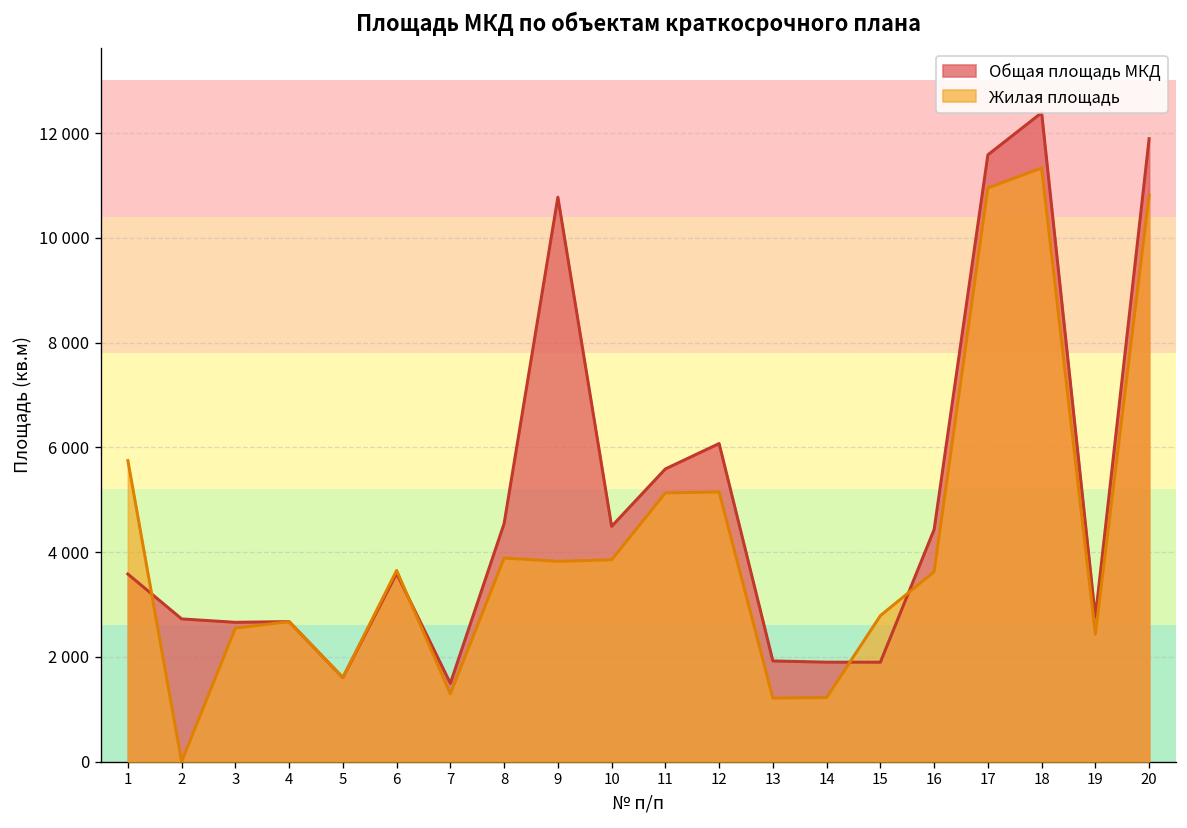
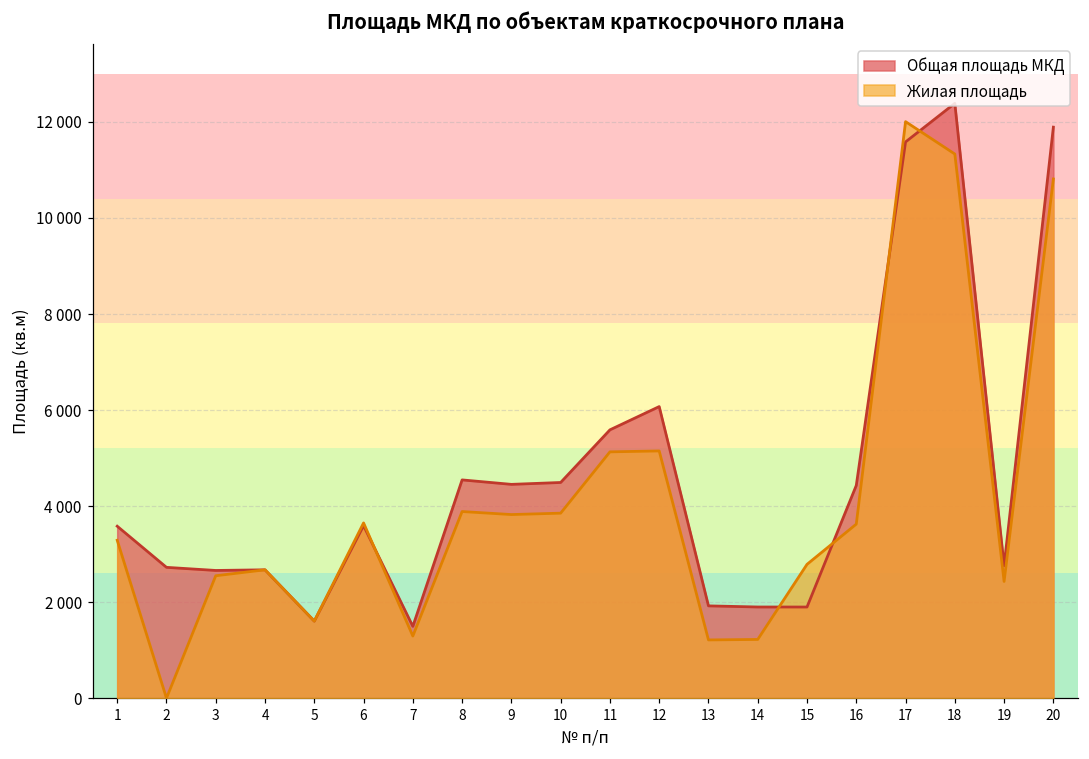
Жилая площадь, 1: 5700 -> 3300
Общая площадь МКД, 9: 10800 -> 4500
Жилая площадь, 17: 11000 -> 12000
